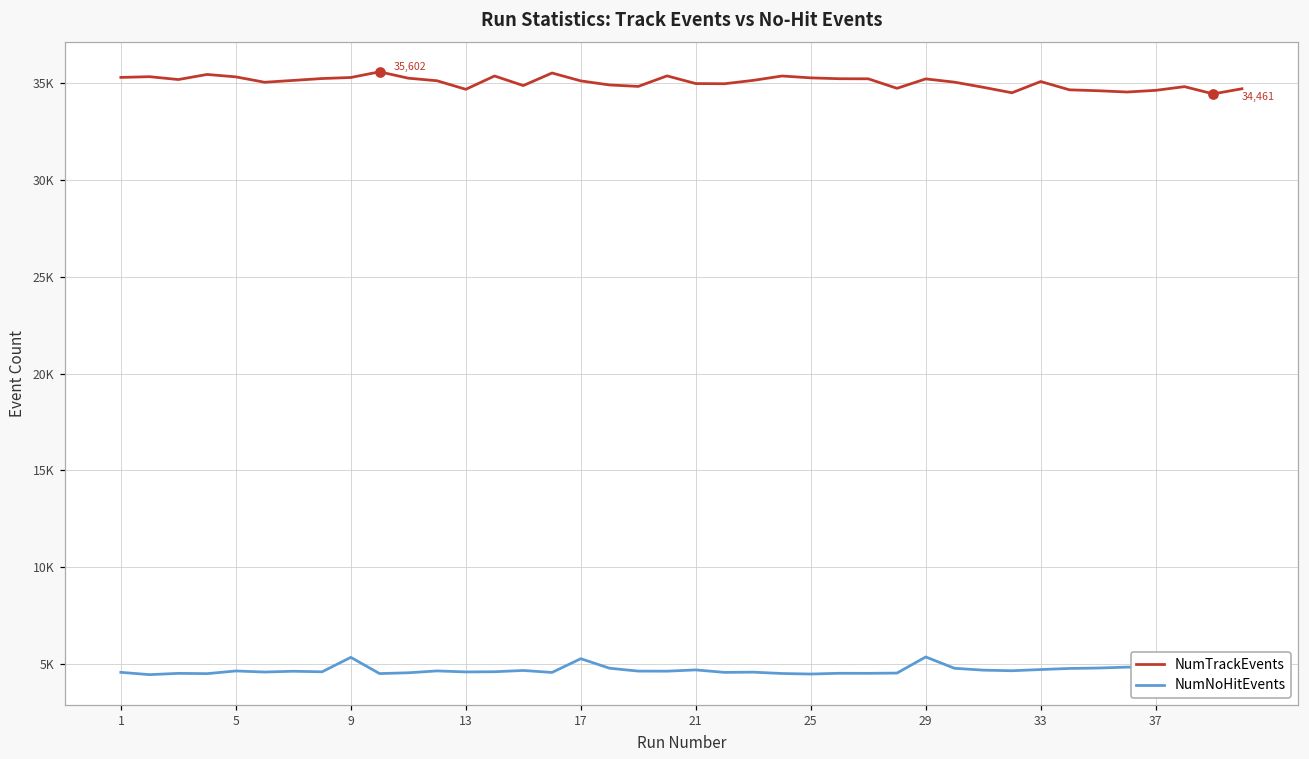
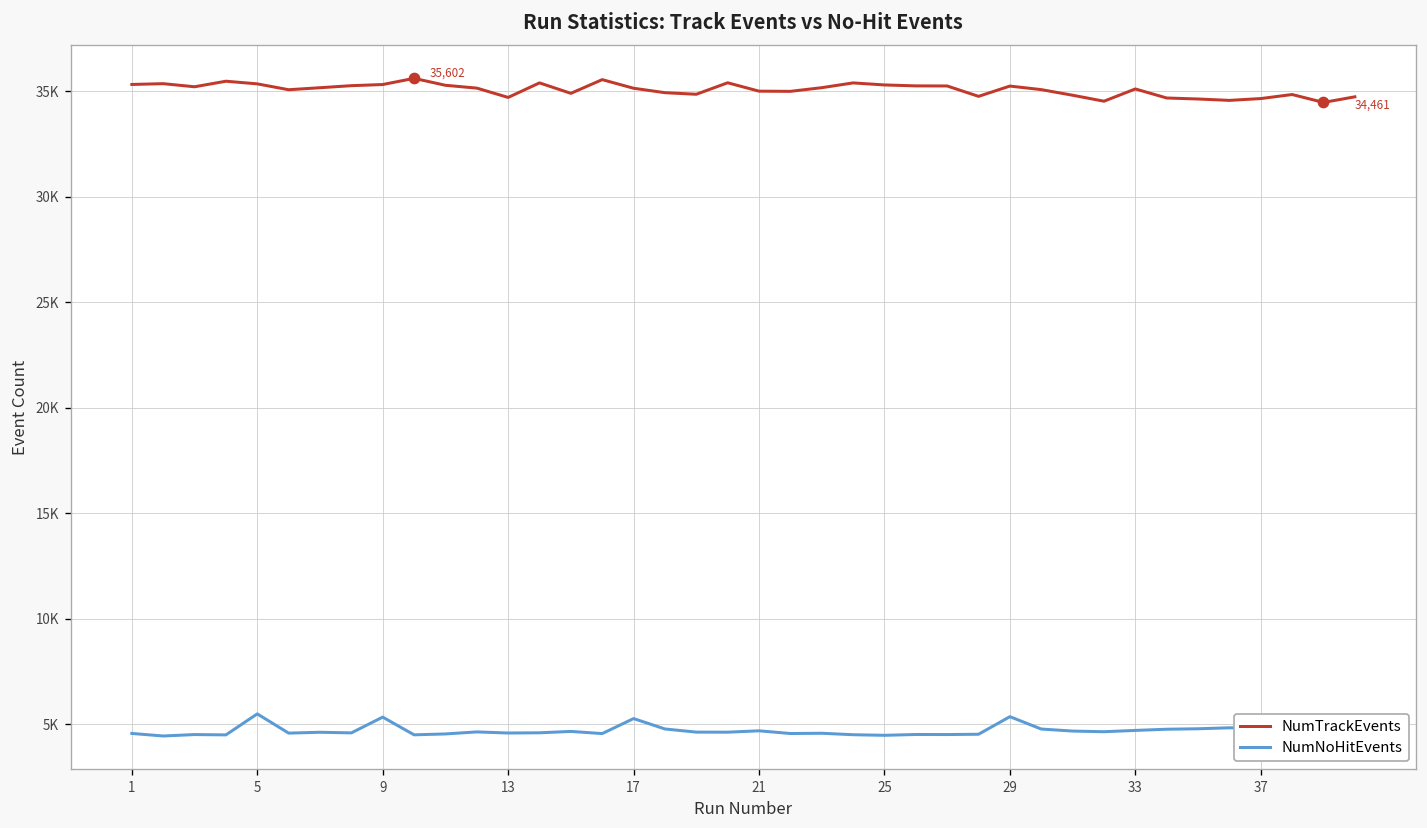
NumNoHitEvents, 5: 4600 -> 5500
